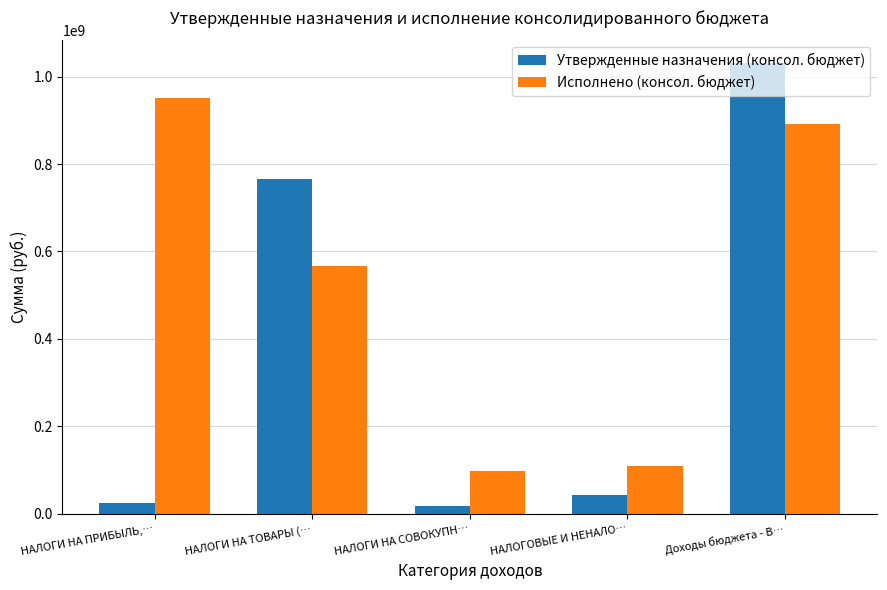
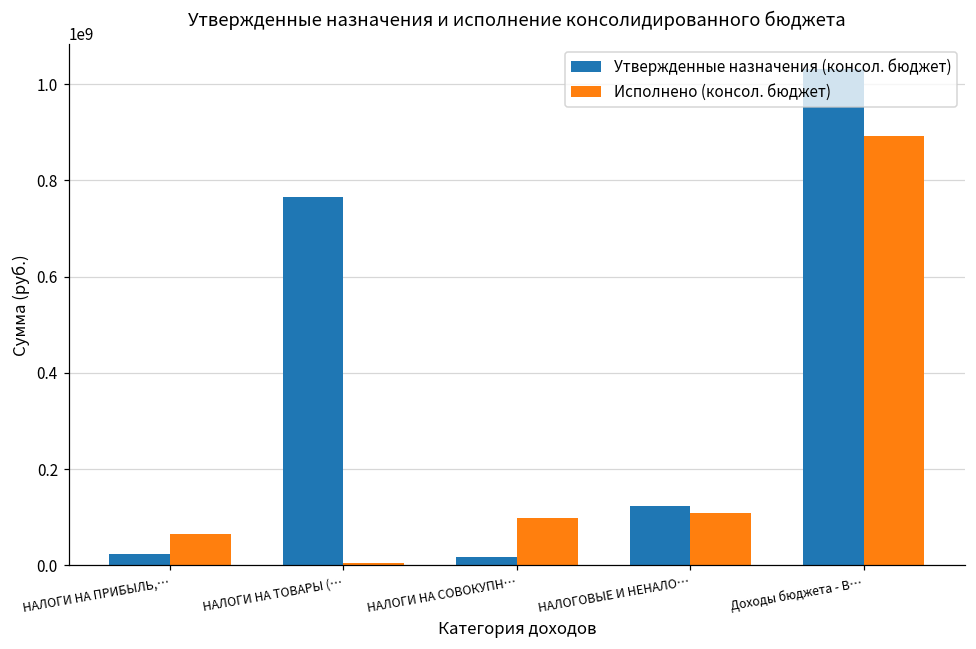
Исполнено (консол. бюджет), НАЛОГИ НА ПРИБЫЛЬ,…: 950000000 -> 70000000
Исполнено (консол. бюджет), НАЛОГИ НА ТОВАРЫ (…: 570000000 -> 0
Утвержденные назначения (консол. бюджет), НАЛОГОВЫЕ И НЕНАЛО…: 40000000 -> 120000000
